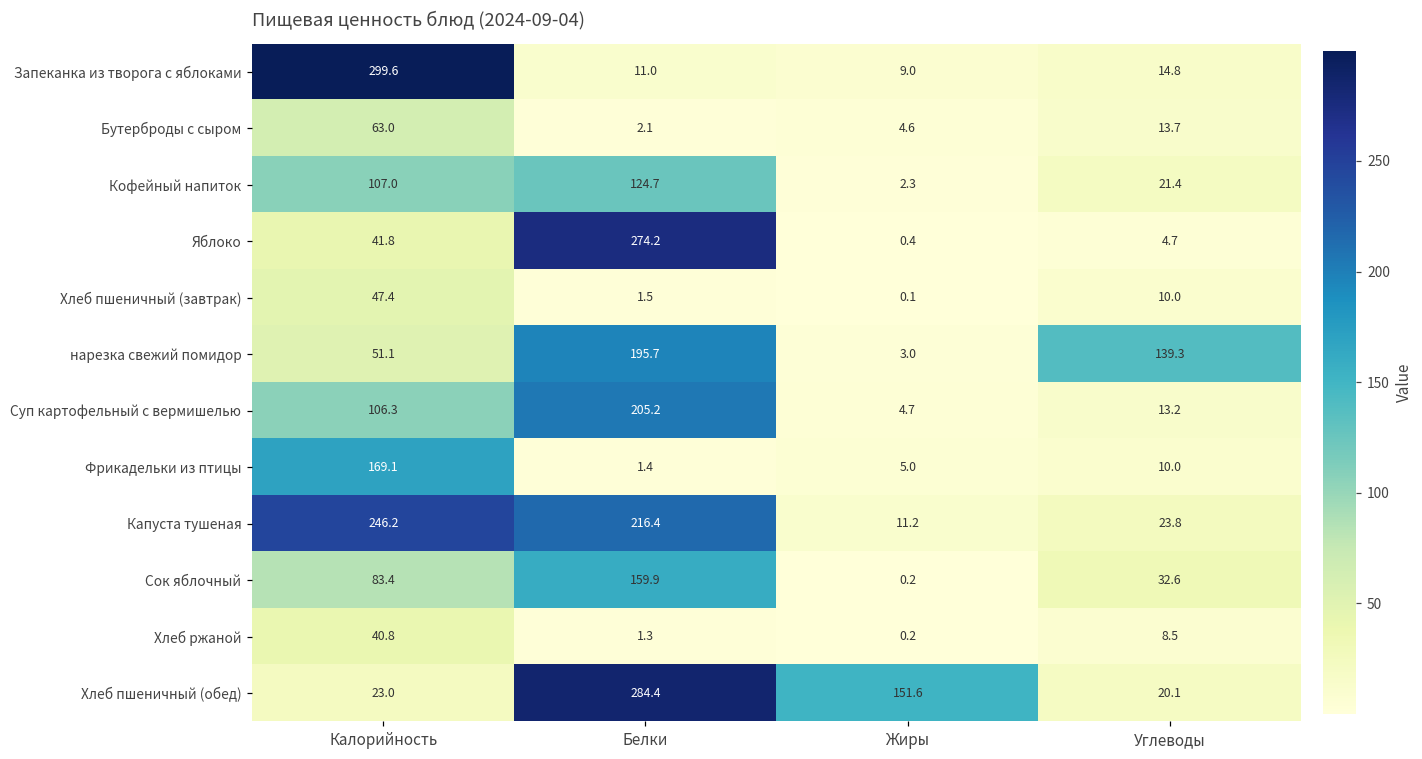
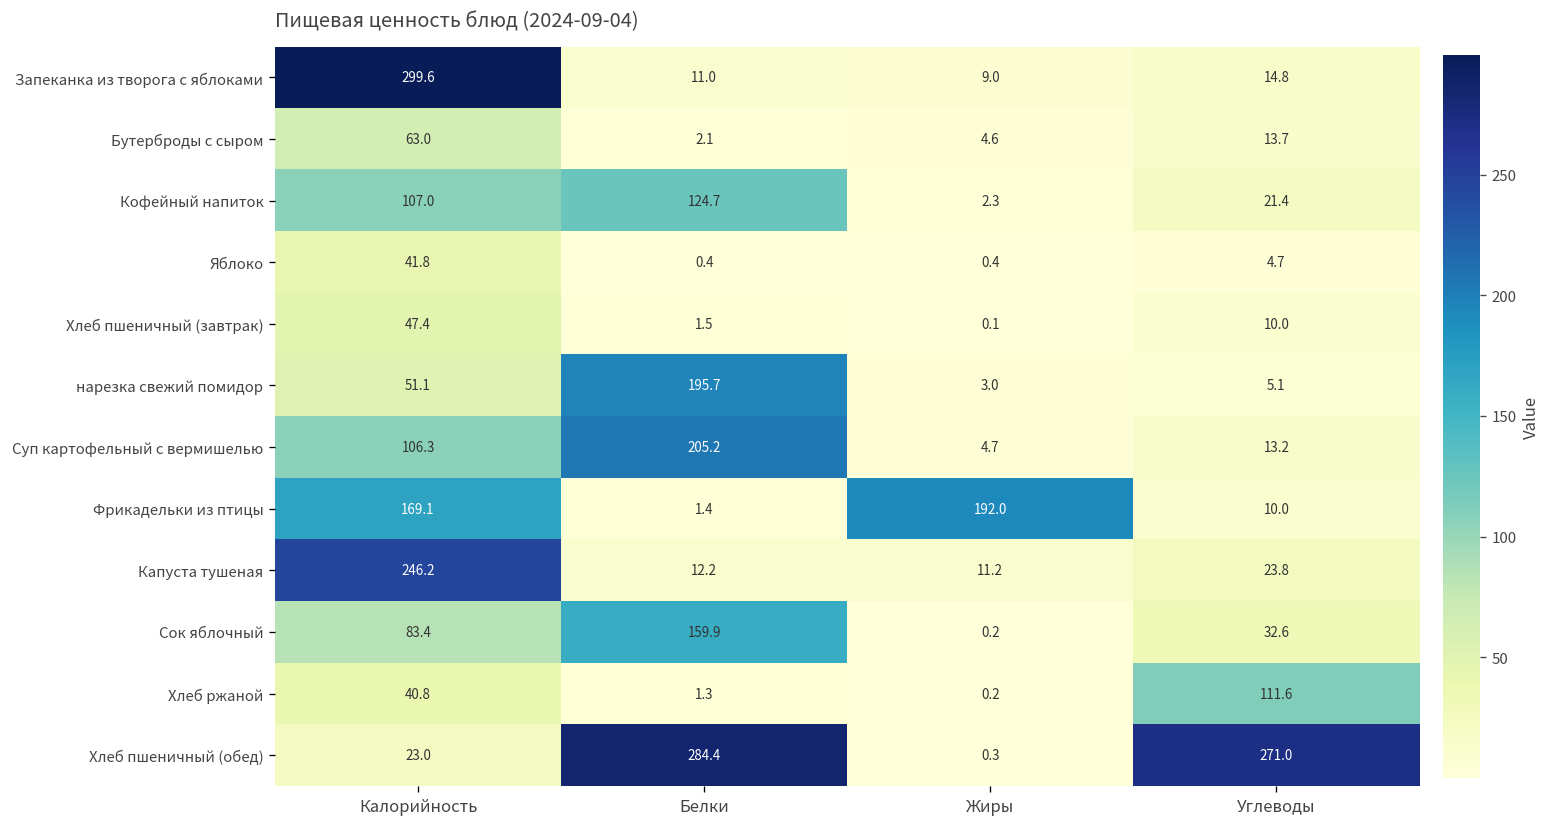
Яблоко, Белки: 274.2 -> 0.4
нарезка свежий помидор, Углеводы: 139.3 -> 5.1
Фрикадельки из птицы, Жиры: 5.0 -> 192.0
Капуста тушеная, Белки: 216.4 -> 12.2
Хлеб ржаной, Углеводы: 8.5 -> 111.6
Хлеб пшеничный (обед), Жиры: 151.6 -> 0.3
Хлеб пшеничный (обед), Углеводы: 20.1 -> 271.0
